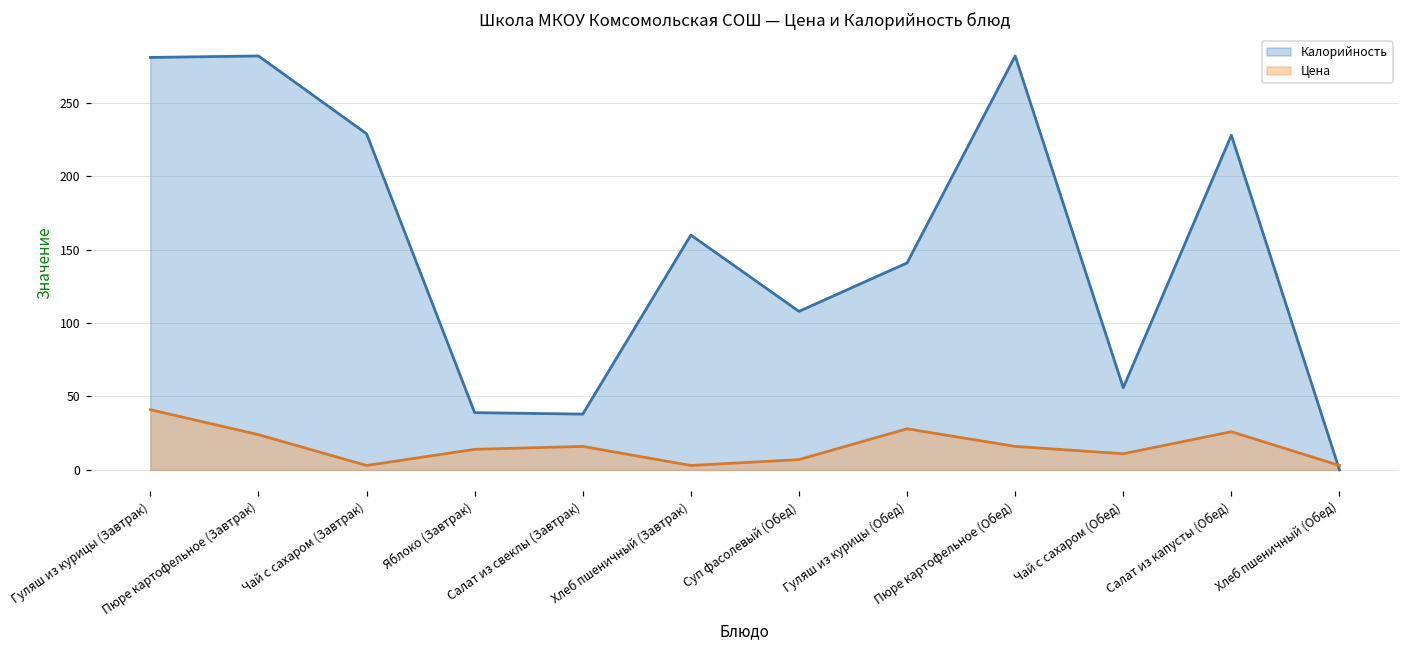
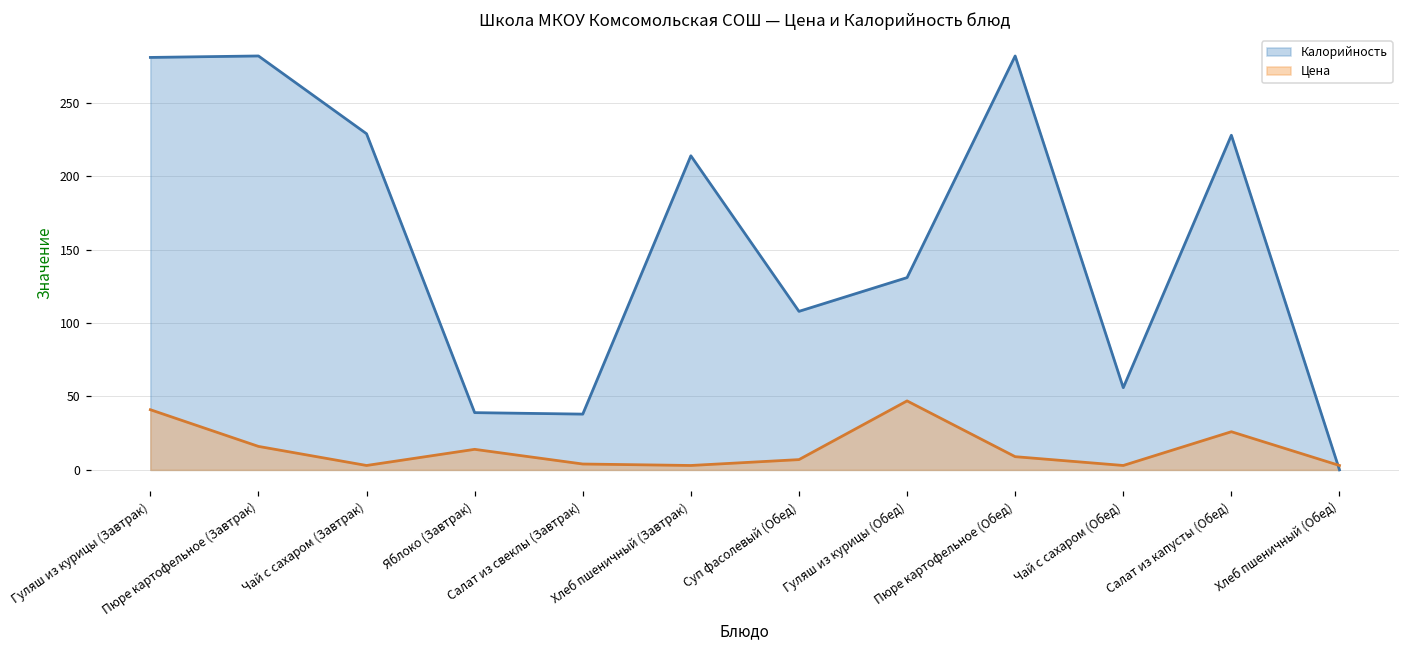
Цена, Пюре картофельное (Завтрак): 24 -> 16
Цена, Салат из свеклы (Завтрак): 16 -> 4
Калорийность, Хлеб пшеничный (Завтрак): 160 -> 214
Калорийность, Гуляш из курицы (Обед): 141 -> 131
Цена, Гуляш из курицы (Обед): 28 -> 47
Цена, Пюре картофельное (Обед): 16 -> 9
Цена, Чай с сахаром (Обед): 11 -> 3
